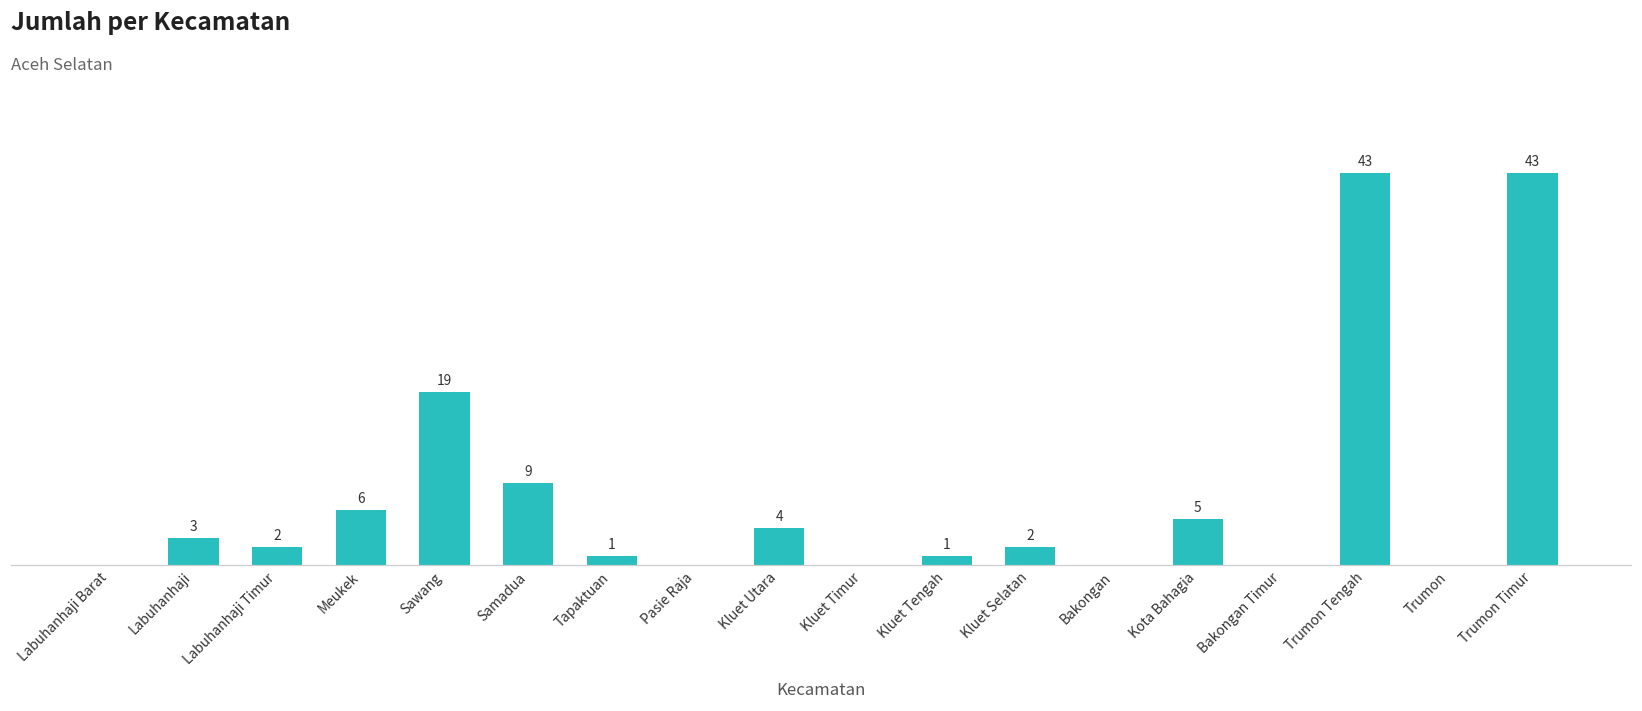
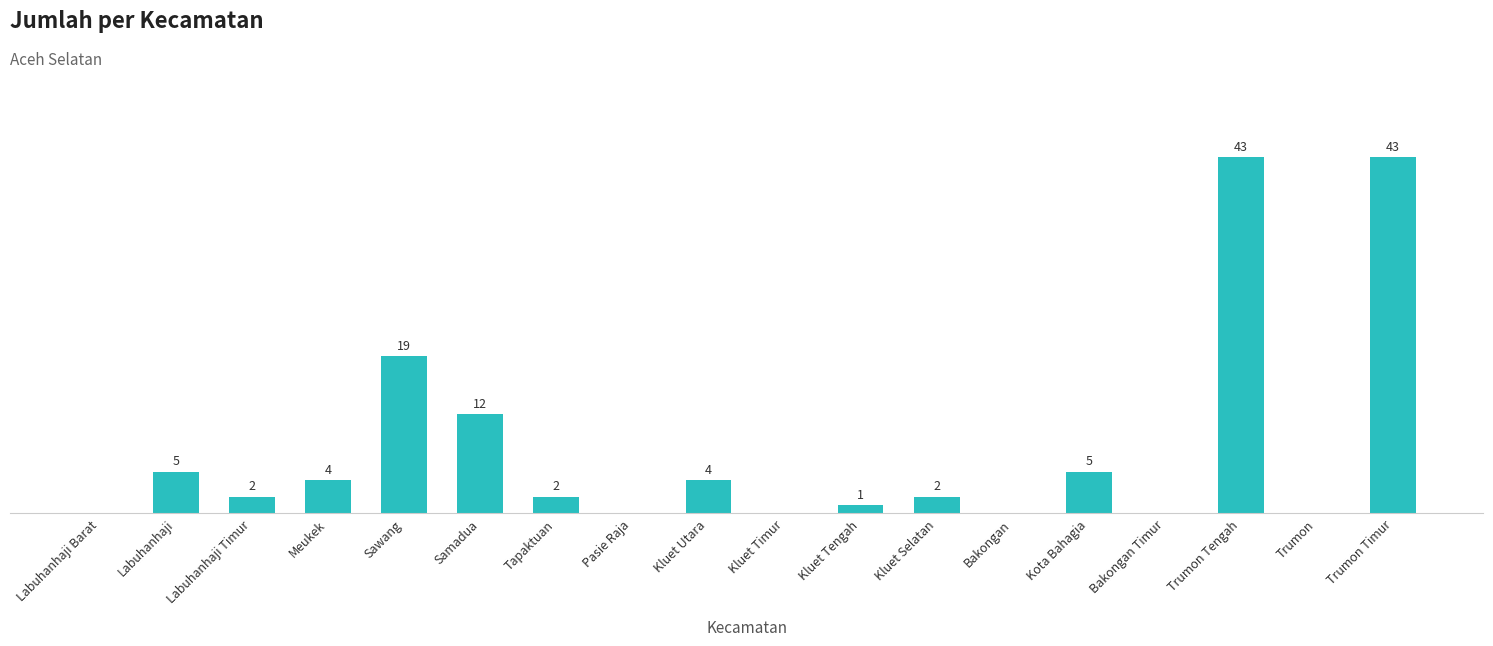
Labuhanhaji: 3 -> 5
Meukek: 6 -> 4
Samadua: 9 -> 12
Tapaktuan: 1 -> 2
